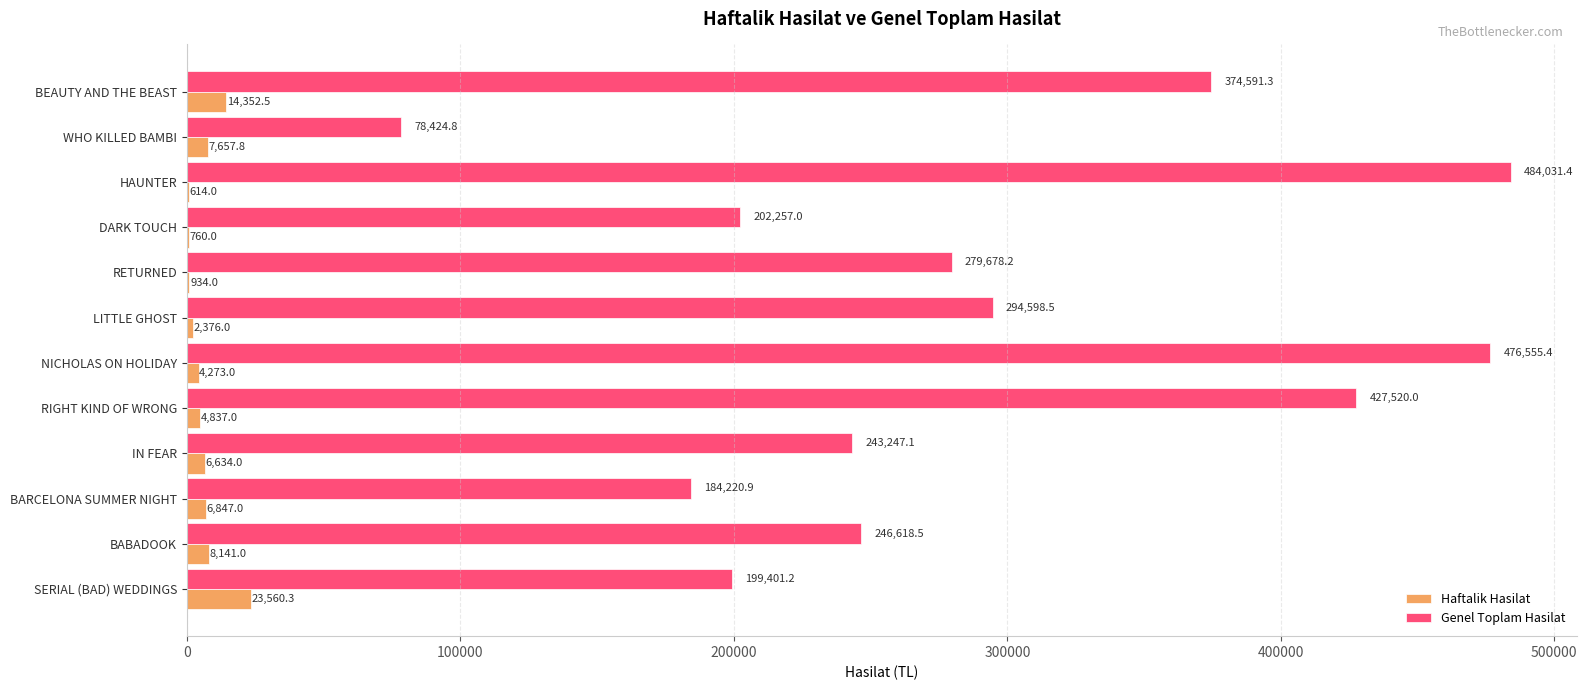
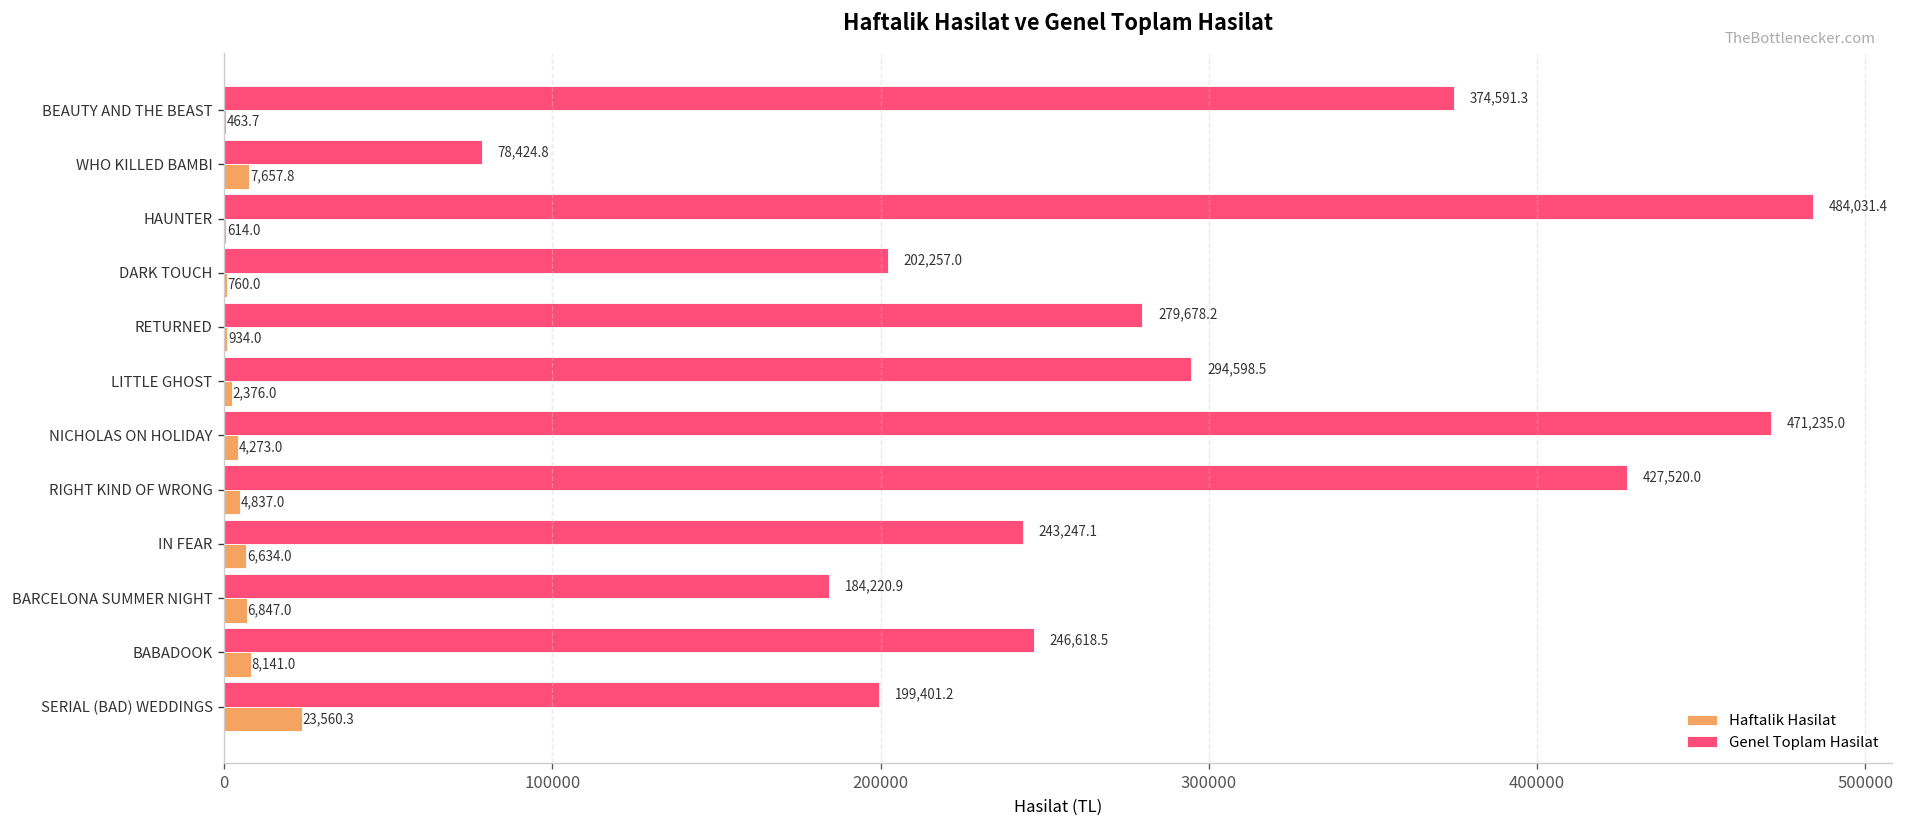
Haftalik Hasilat, BEAUTY AND THE BEAST: 14,352.5 -> 463.7
Genel Toplam Hasilat, NICHOLAS ON HOLIDAY: 476,555.4 -> 471,235.0
